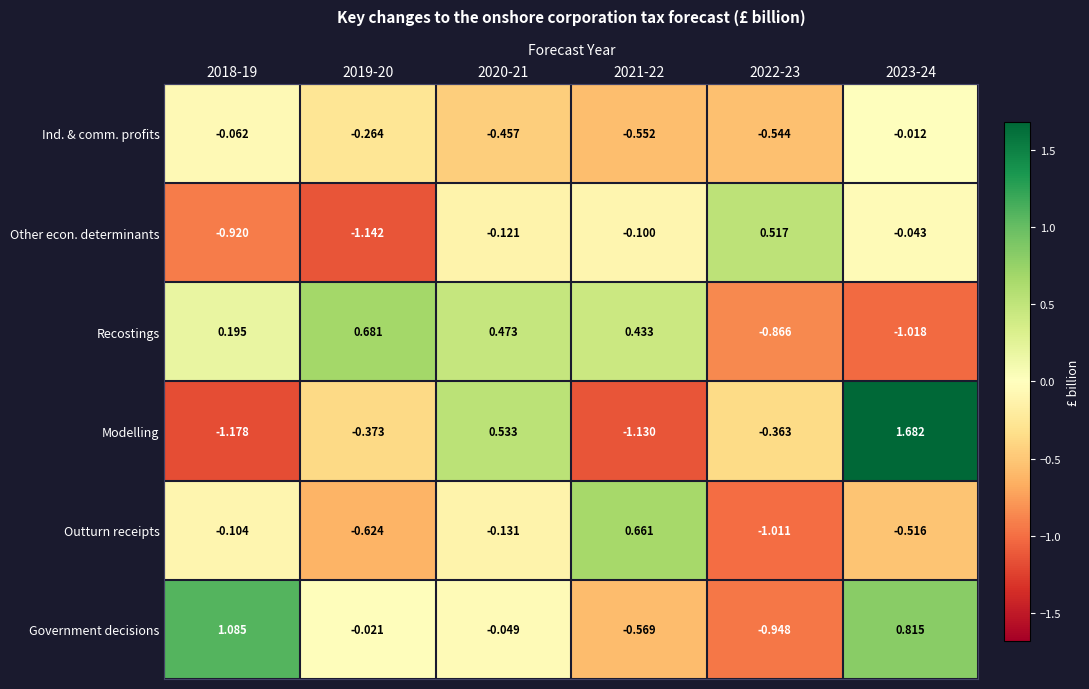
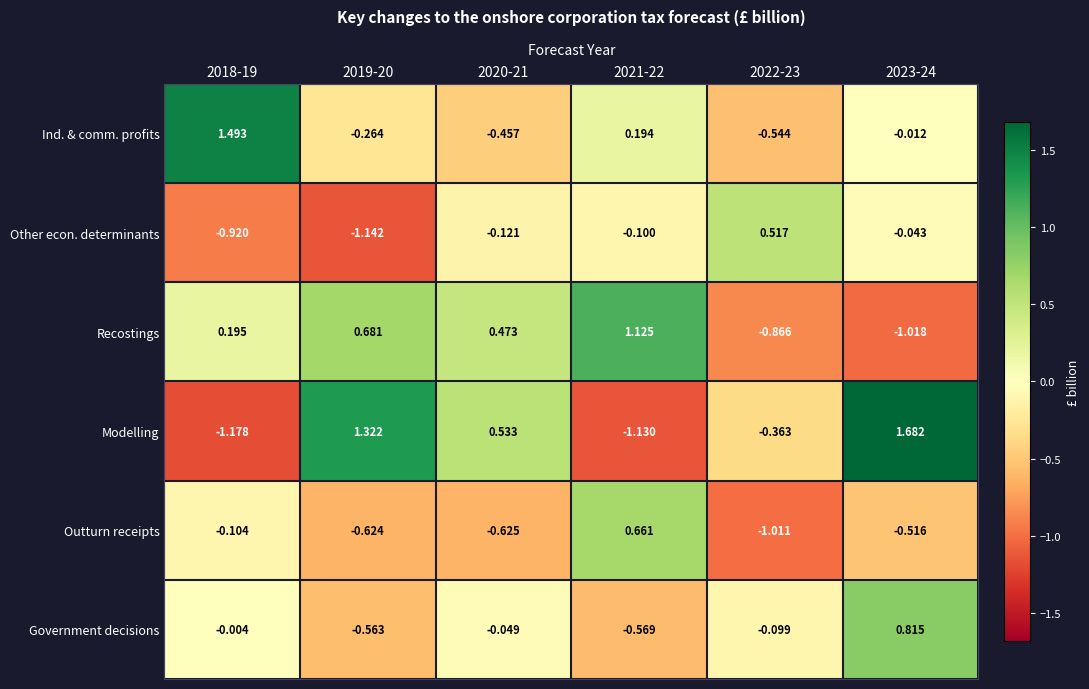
Ind. & comm. profits, 2018-19: -0.062 -> 1.493
Ind. & comm. profits, 2021-22: -0.552 -> 0.194
Recostings, 2021-22: 0.433 -> 1.125
Modelling, 2019-20: -0.373 -> 1.322
Outturn receipts, 2020-21: -0.131 -> -0.625
Government decisions, 2018-19: 1.085 -> -0.004
Government decisions, 2019-20: -0.021 -> -0.563
Government decisions, 2022-23: -0.948 -> -0.099
